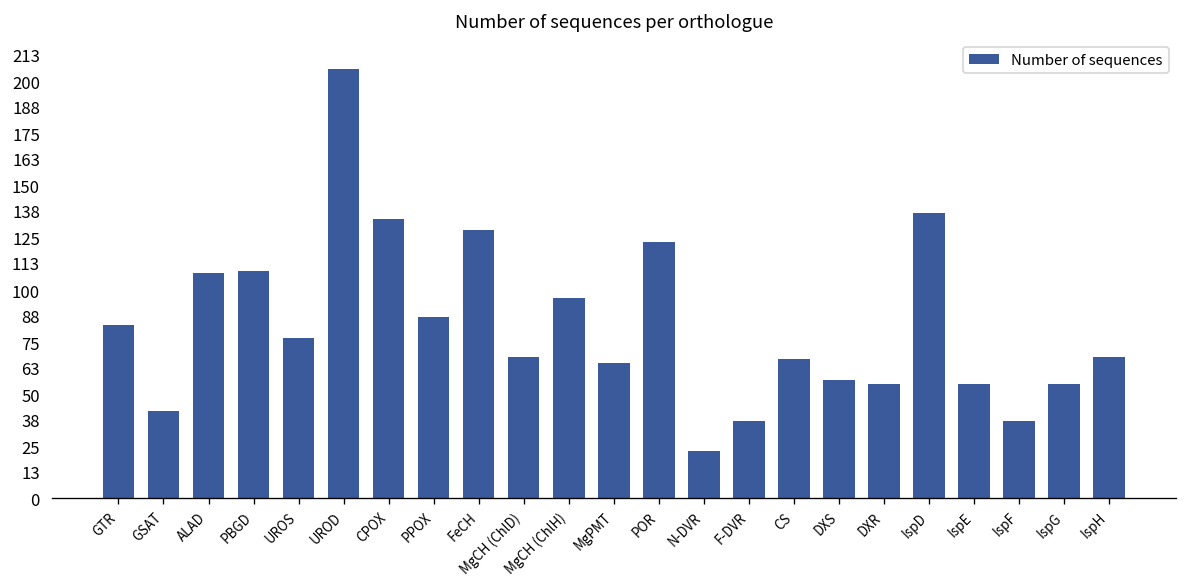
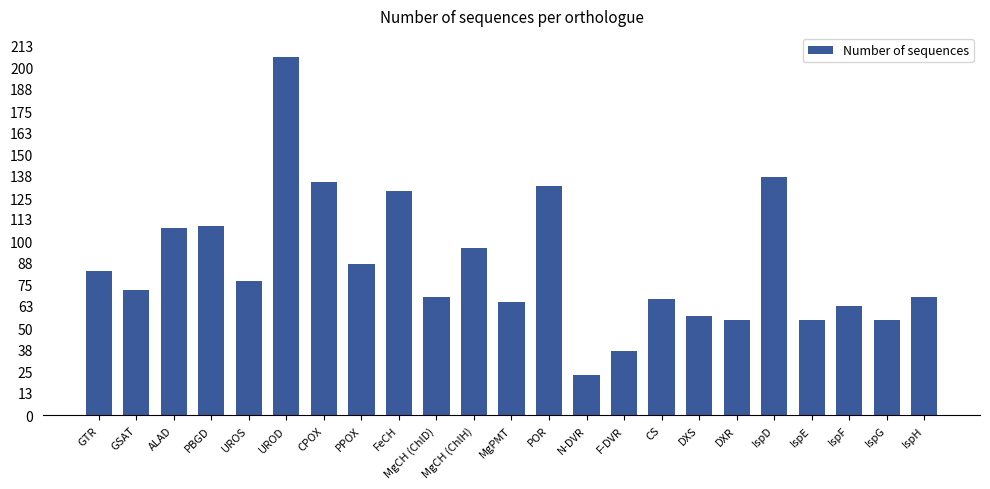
GSAT: 42 -> 72
POR: 123 -> 132
IspF: 37 -> 63
